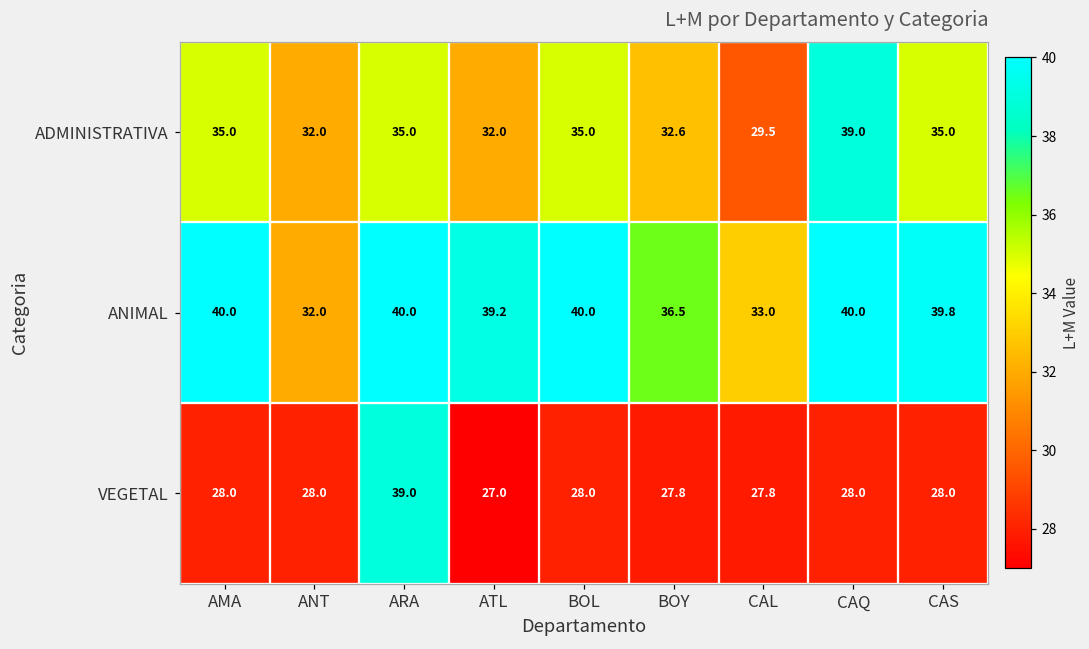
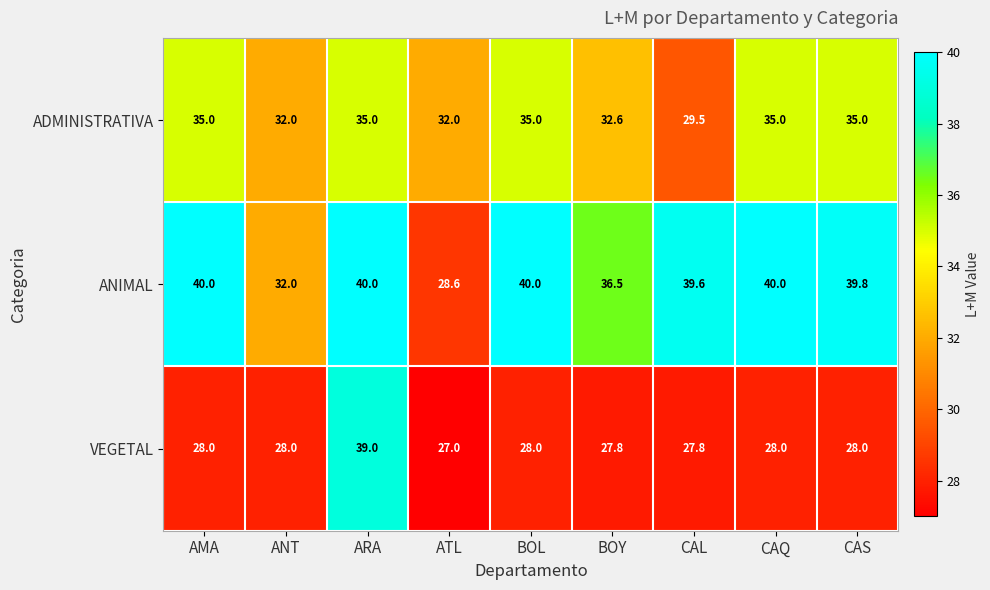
ADMINISTRATIVA, CAQ: 39.0 -> 35.0
ANIMAL, ATL: 39.2 -> 28.6
ANIMAL, CAL: 33.0 -> 39.6
